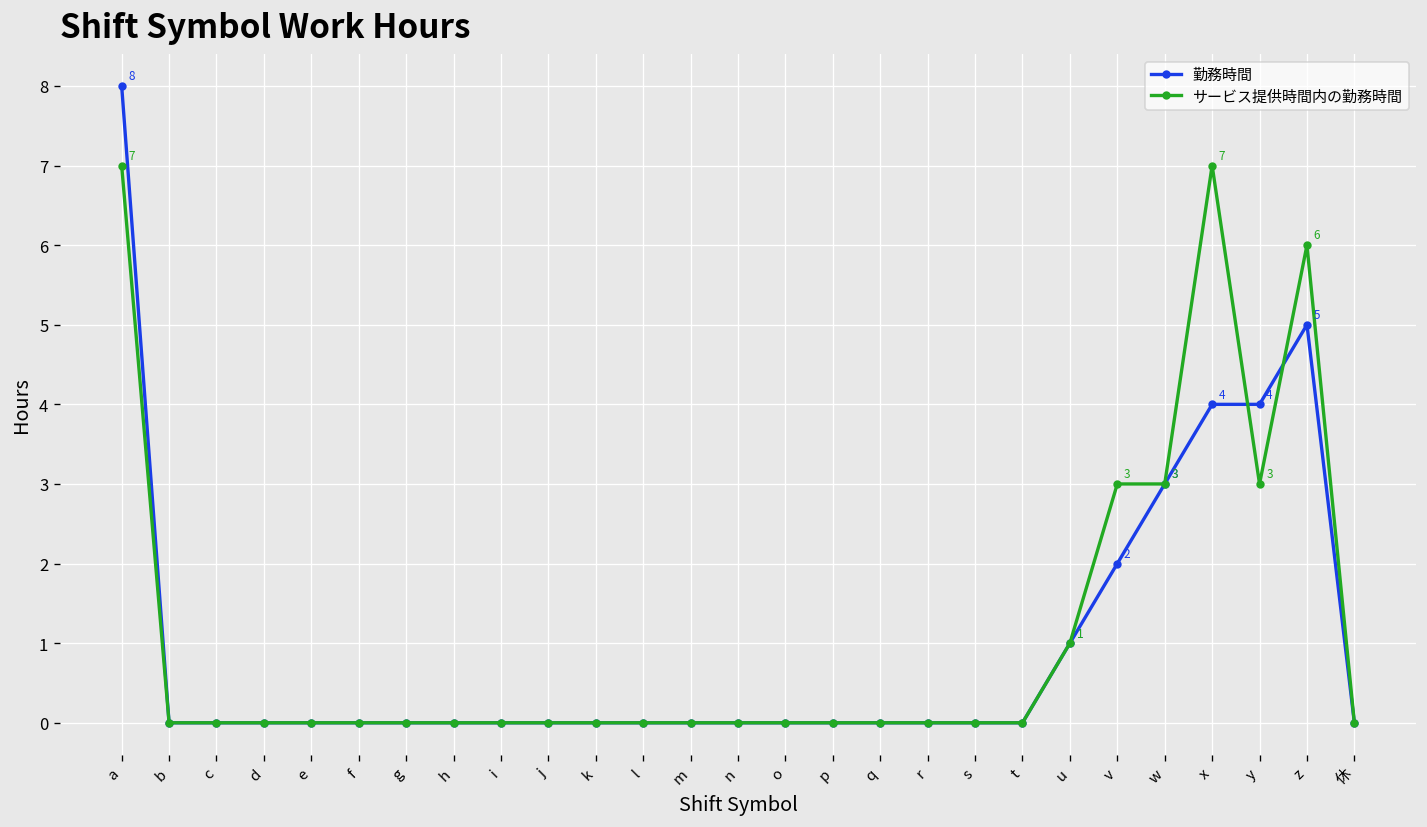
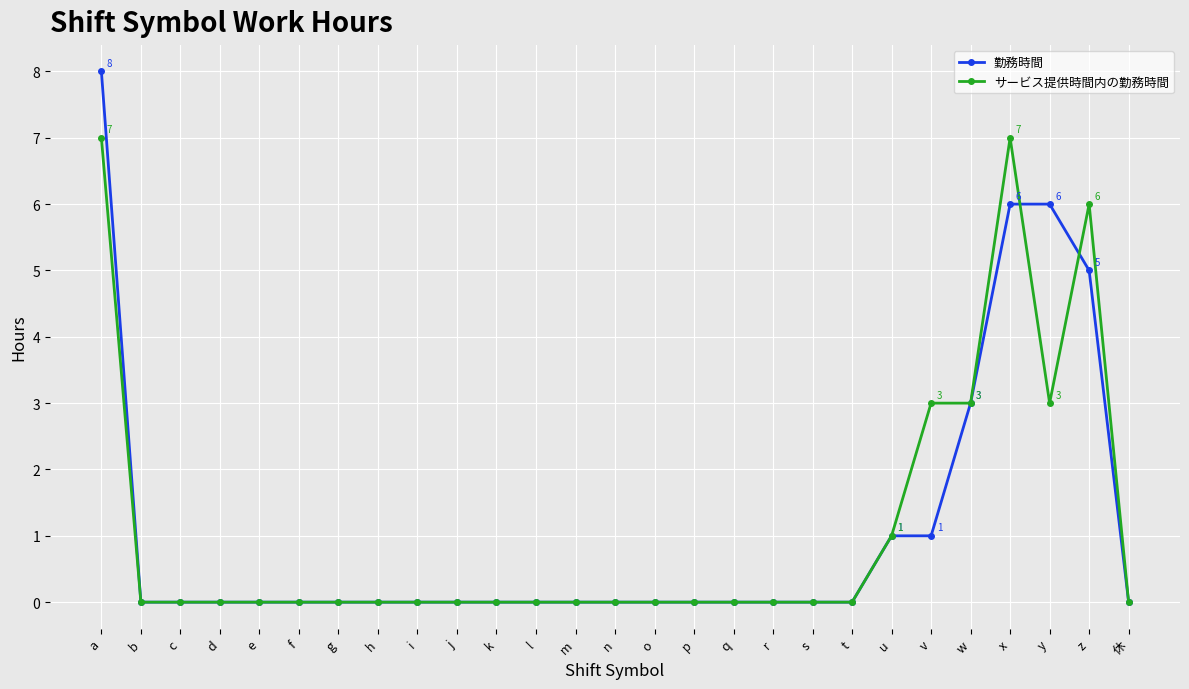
勤務時間, v: 2 -> 1
勤務時間, x: 4 -> 6
勤務時間, y: 4 -> 6
